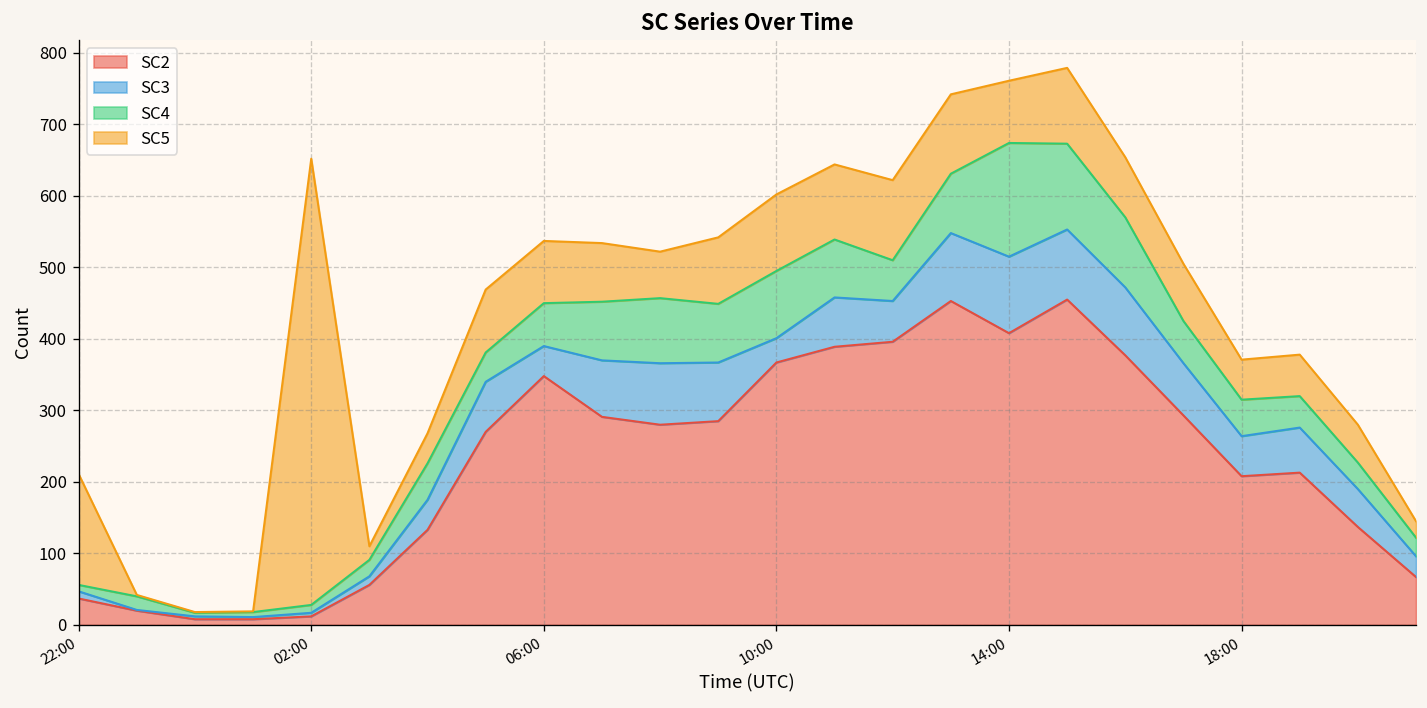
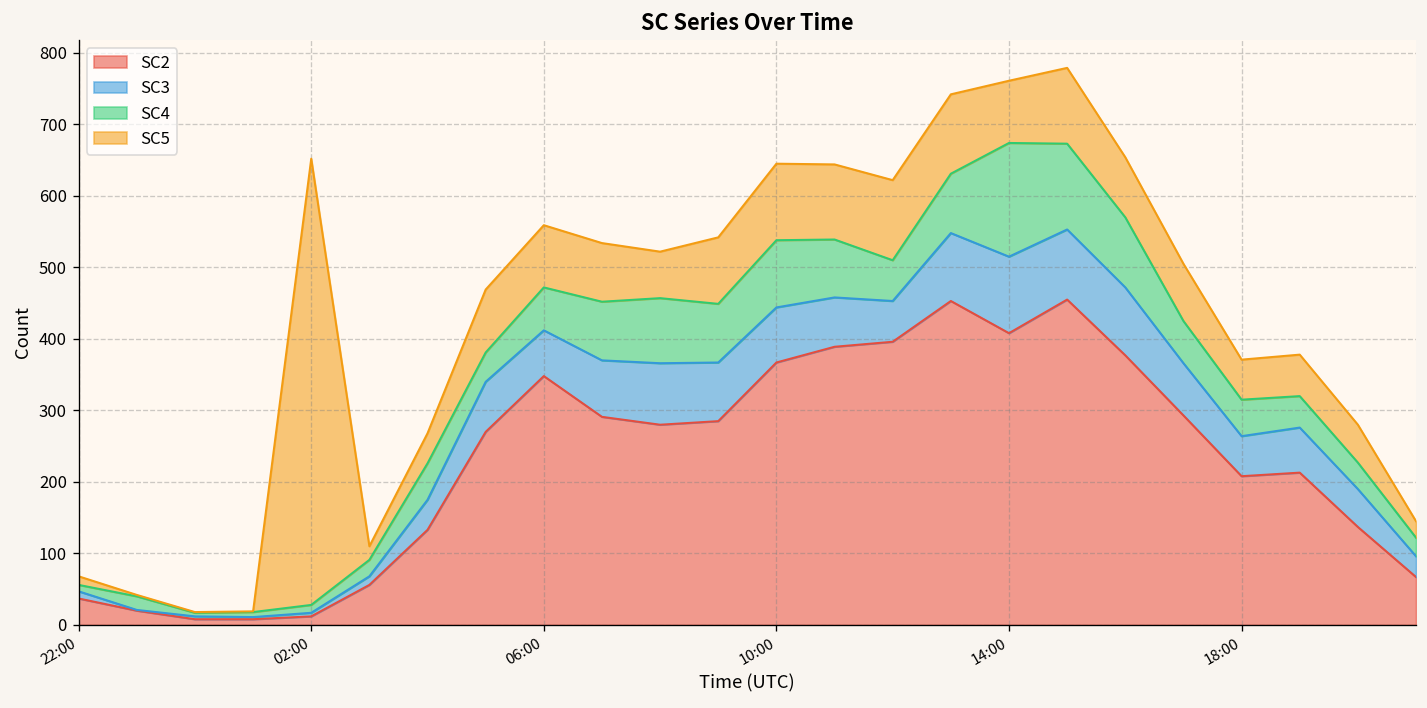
SC5, 22:00: 160 -> 10
SC3, 06:00: 40 -> 60
SC3, 10:00: 30 -> 80
